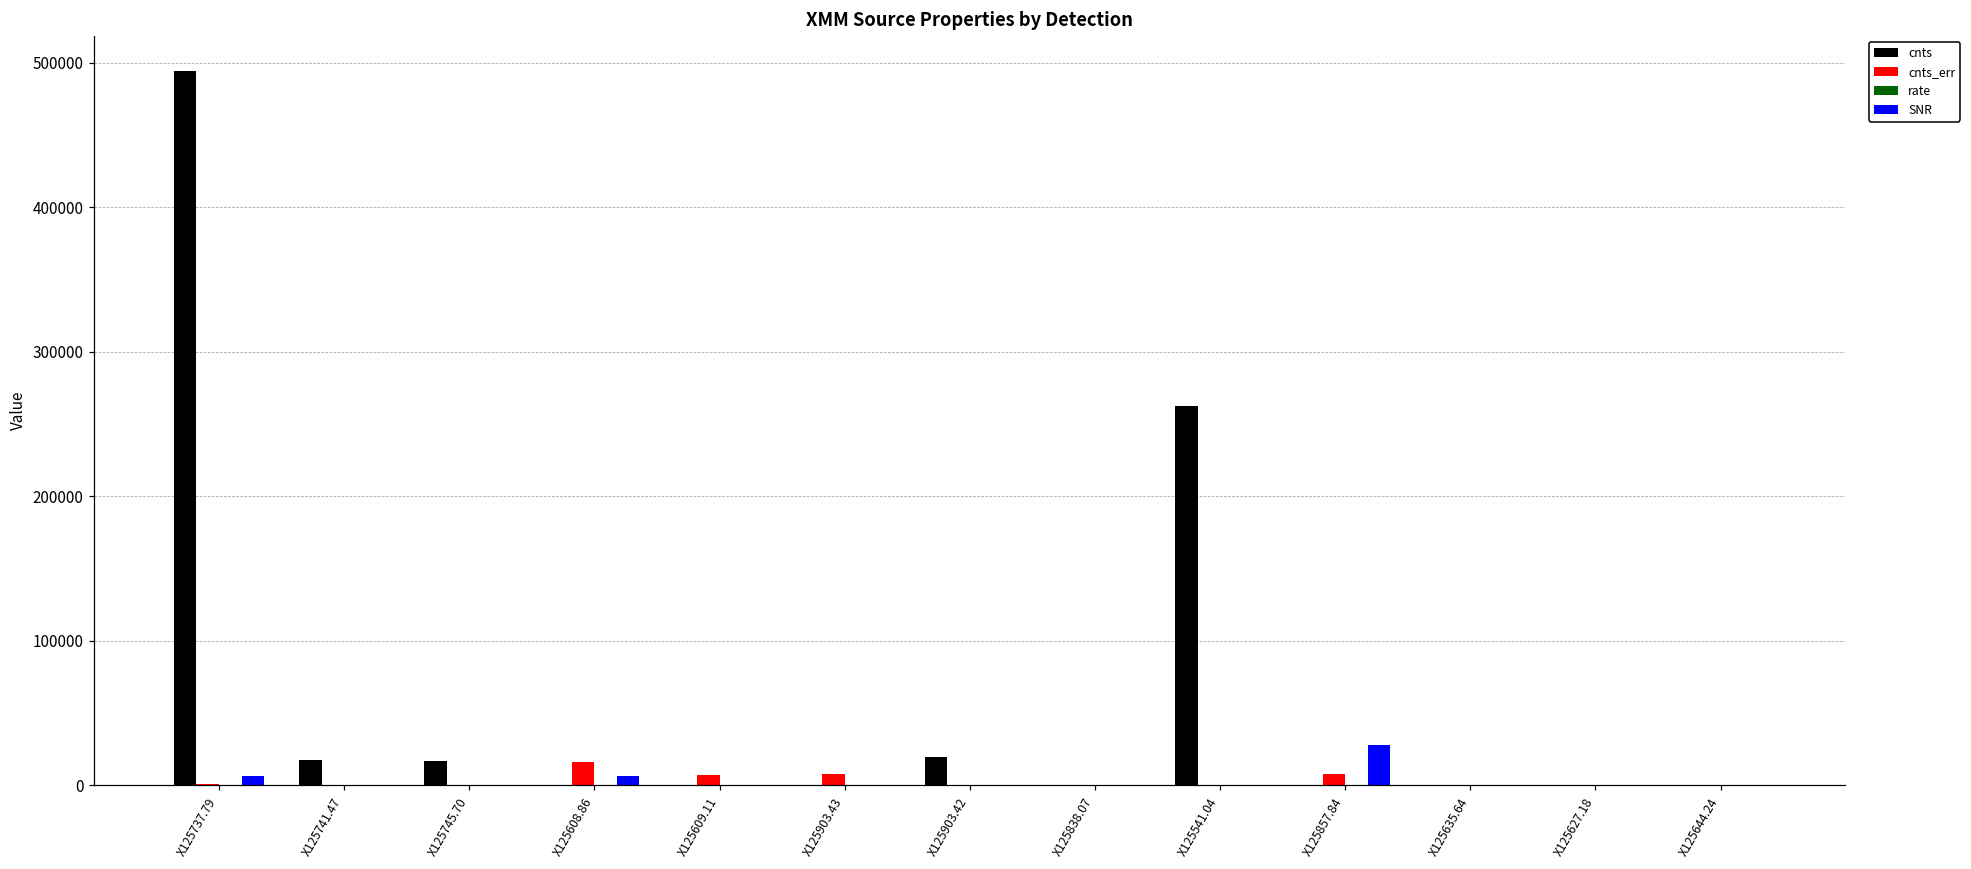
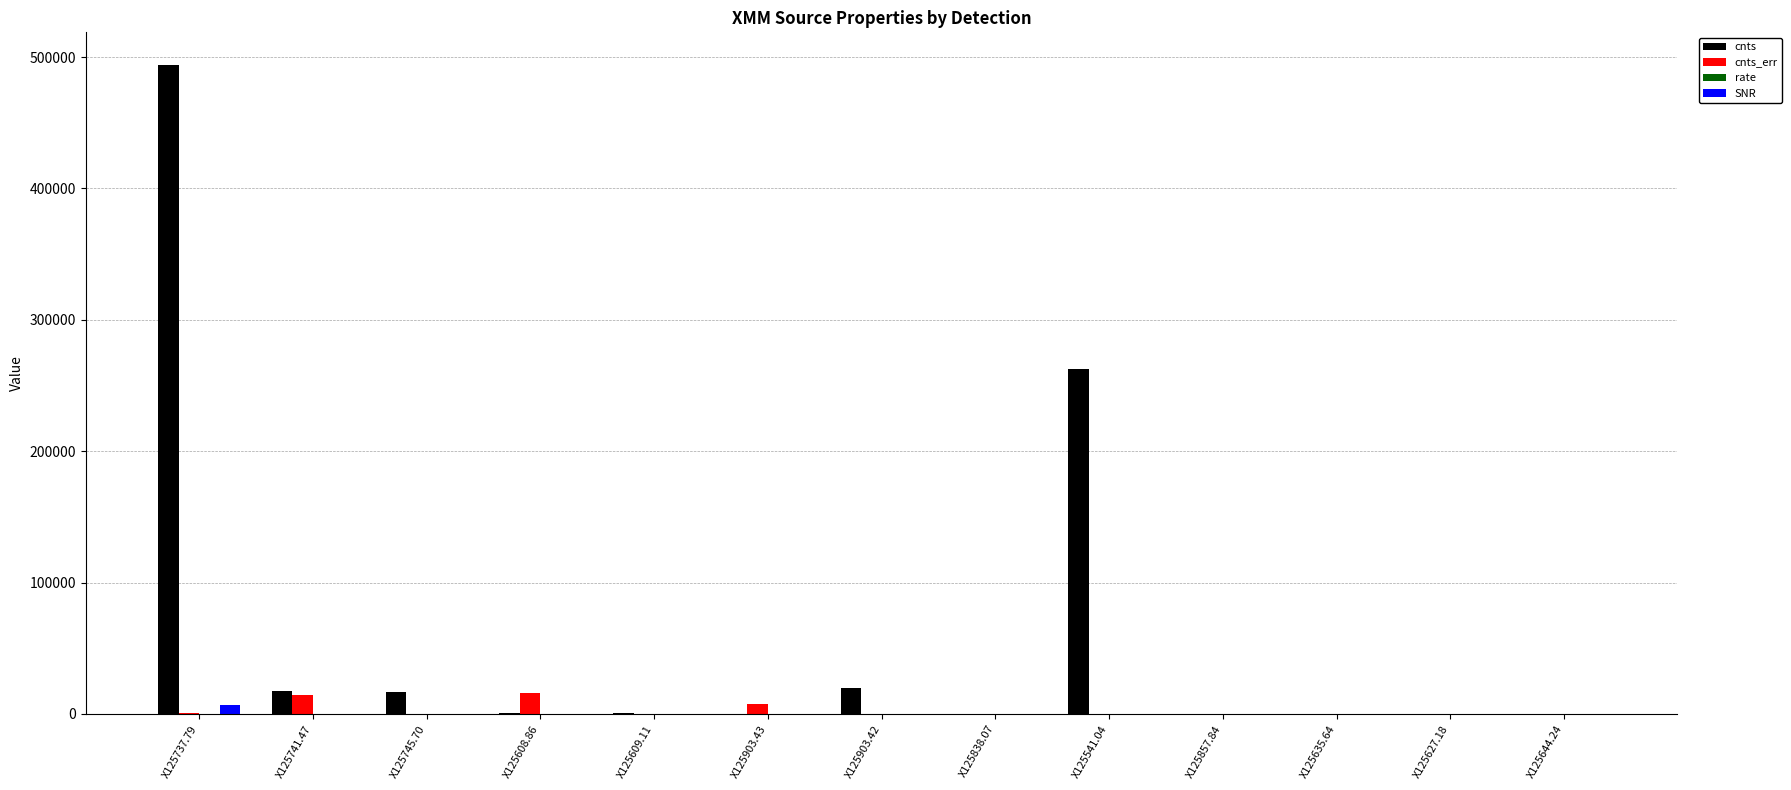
cnts_err, X125741.47: 0 -> 14000
SNR, X125608.86: 7000 -> 0
cnts_err, X125609.11: 7000 -> 0
cnts_err, X125857.84: 8000 -> 0
SNR, X125857.84: 28000 -> 0
